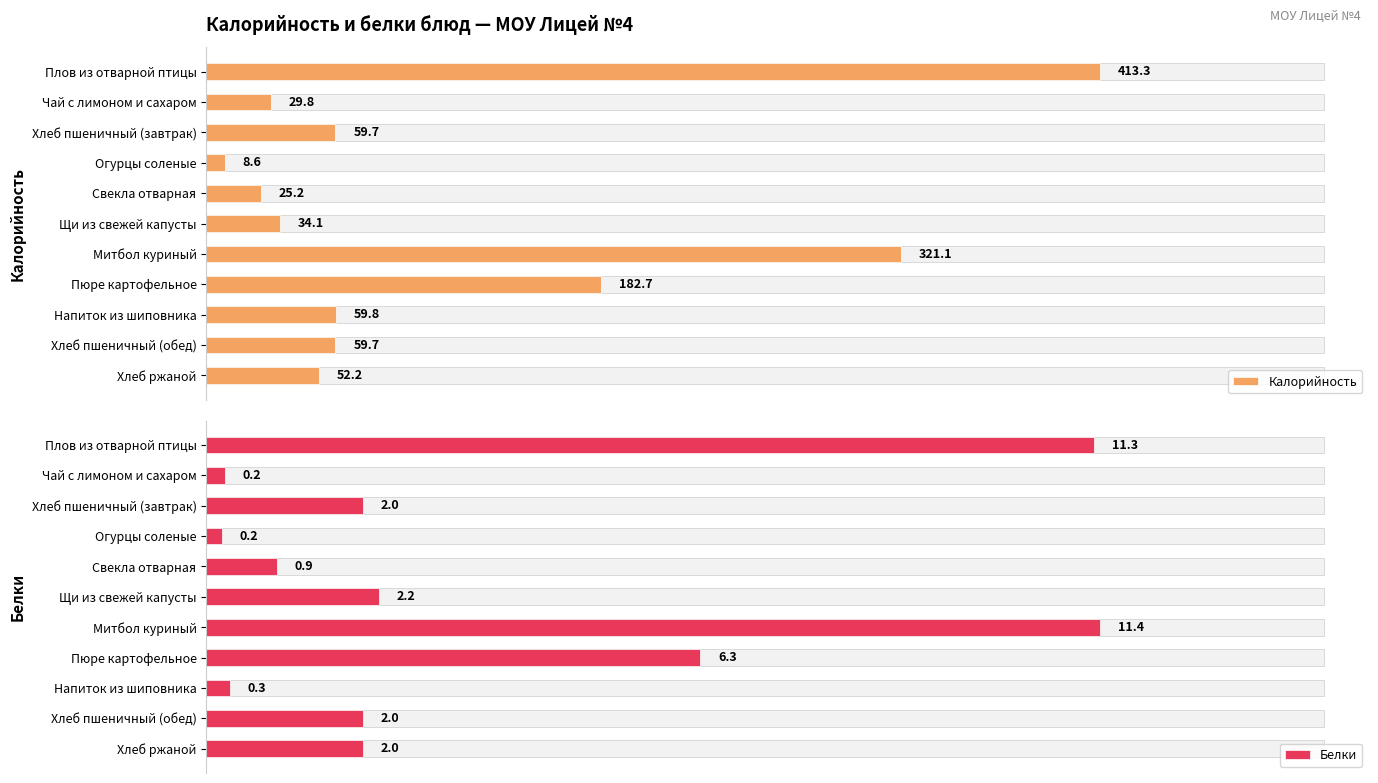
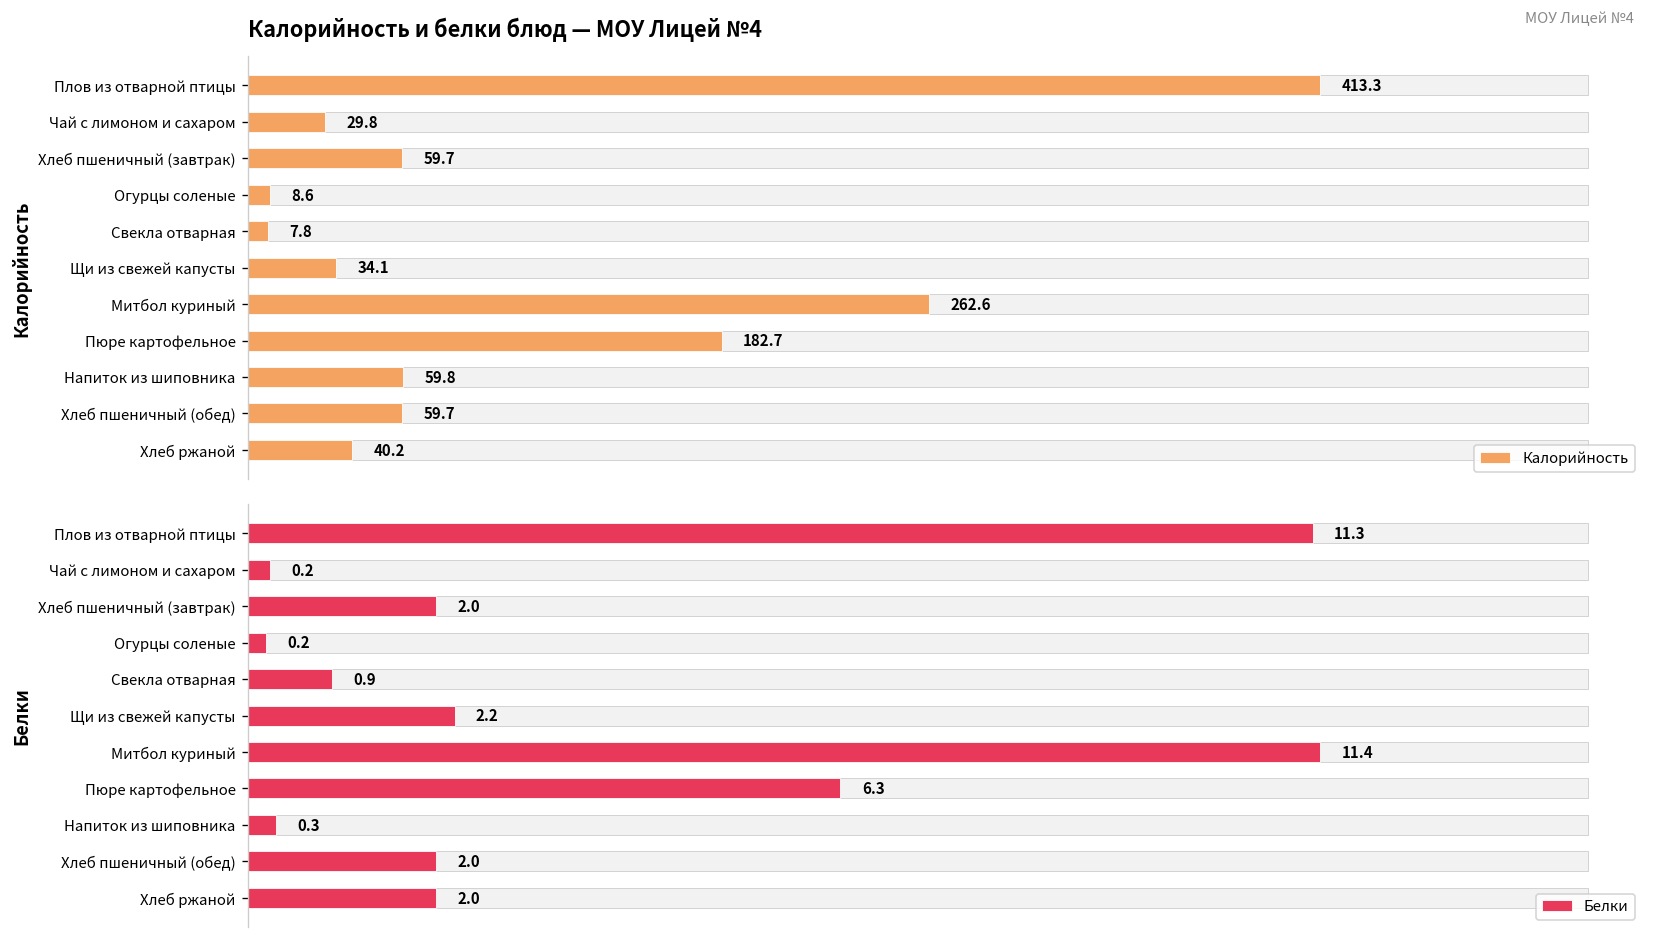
Калорийность и белки блюд — МОУ Лицей №4, Свекла отварная: 25.2 -> 7.8
Калорийность и белки блюд — МОУ Лицей №4, Митбол куриный: 321.1 -> 262.6
Калорийность и белки блюд — МОУ Лицей №4, Хлеб ржаной: 52.2 -> 40.2
